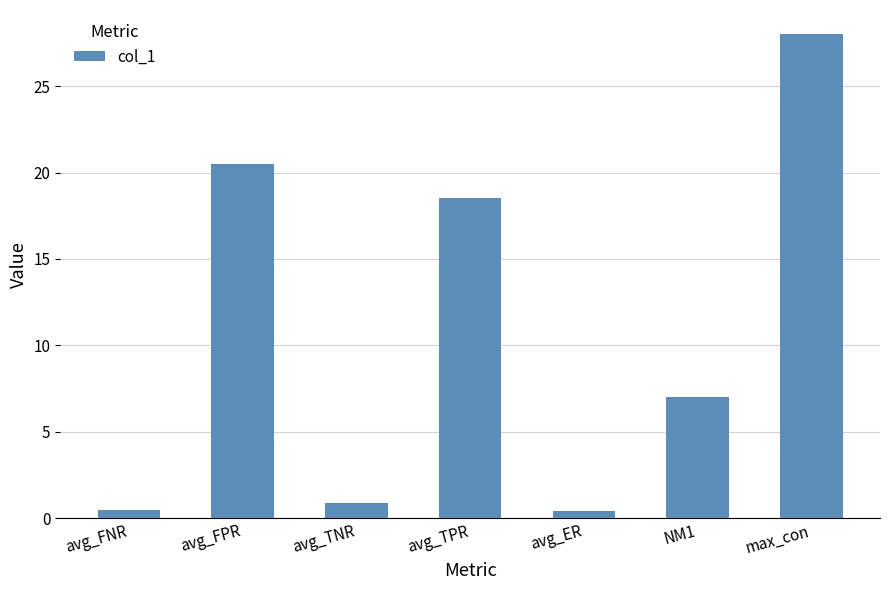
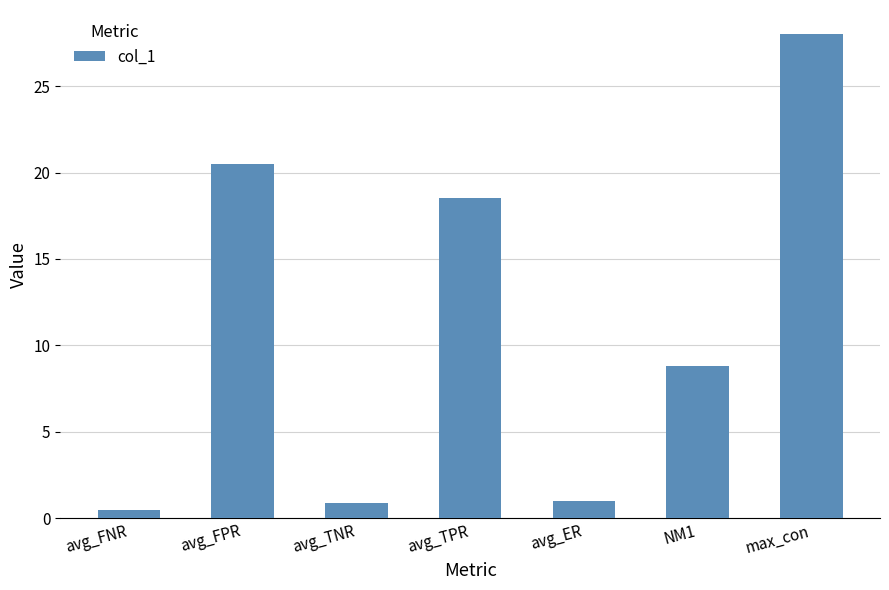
avg_ER: 0.4 -> 1.0
NM1: 7.0 -> 8.8
